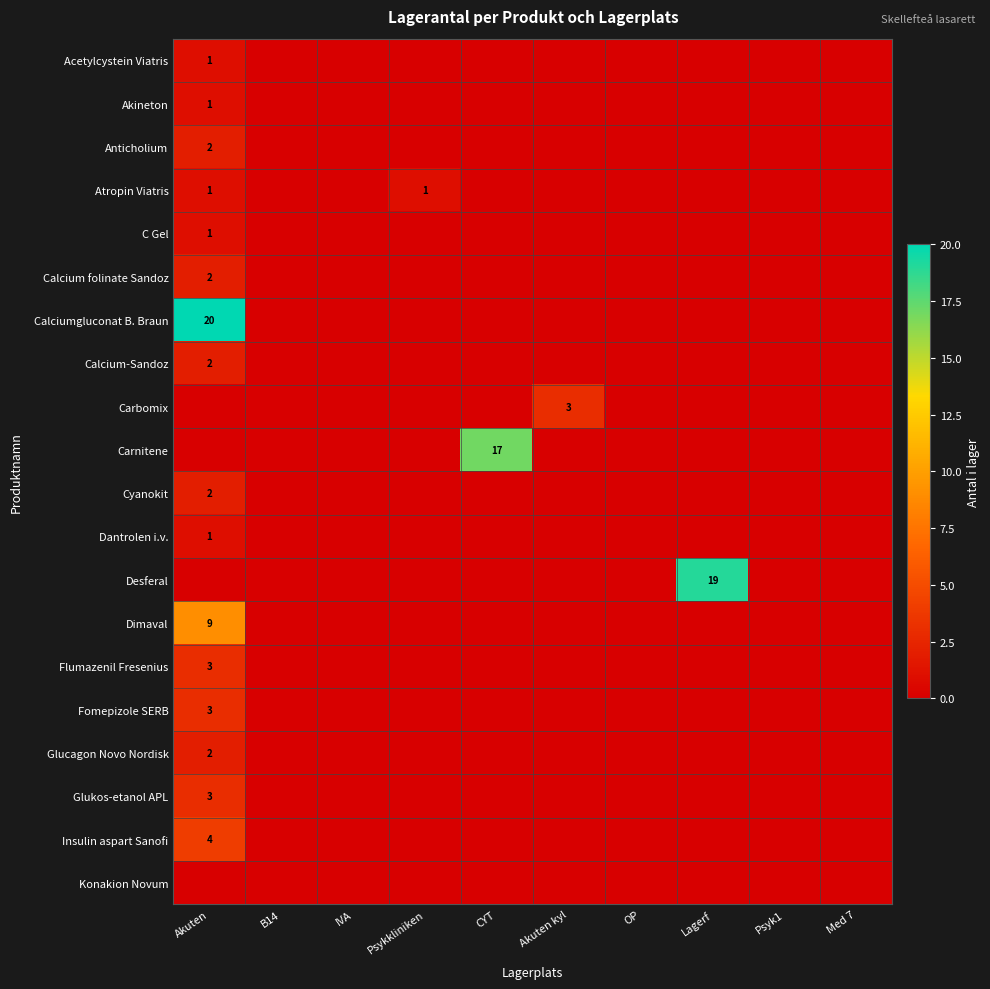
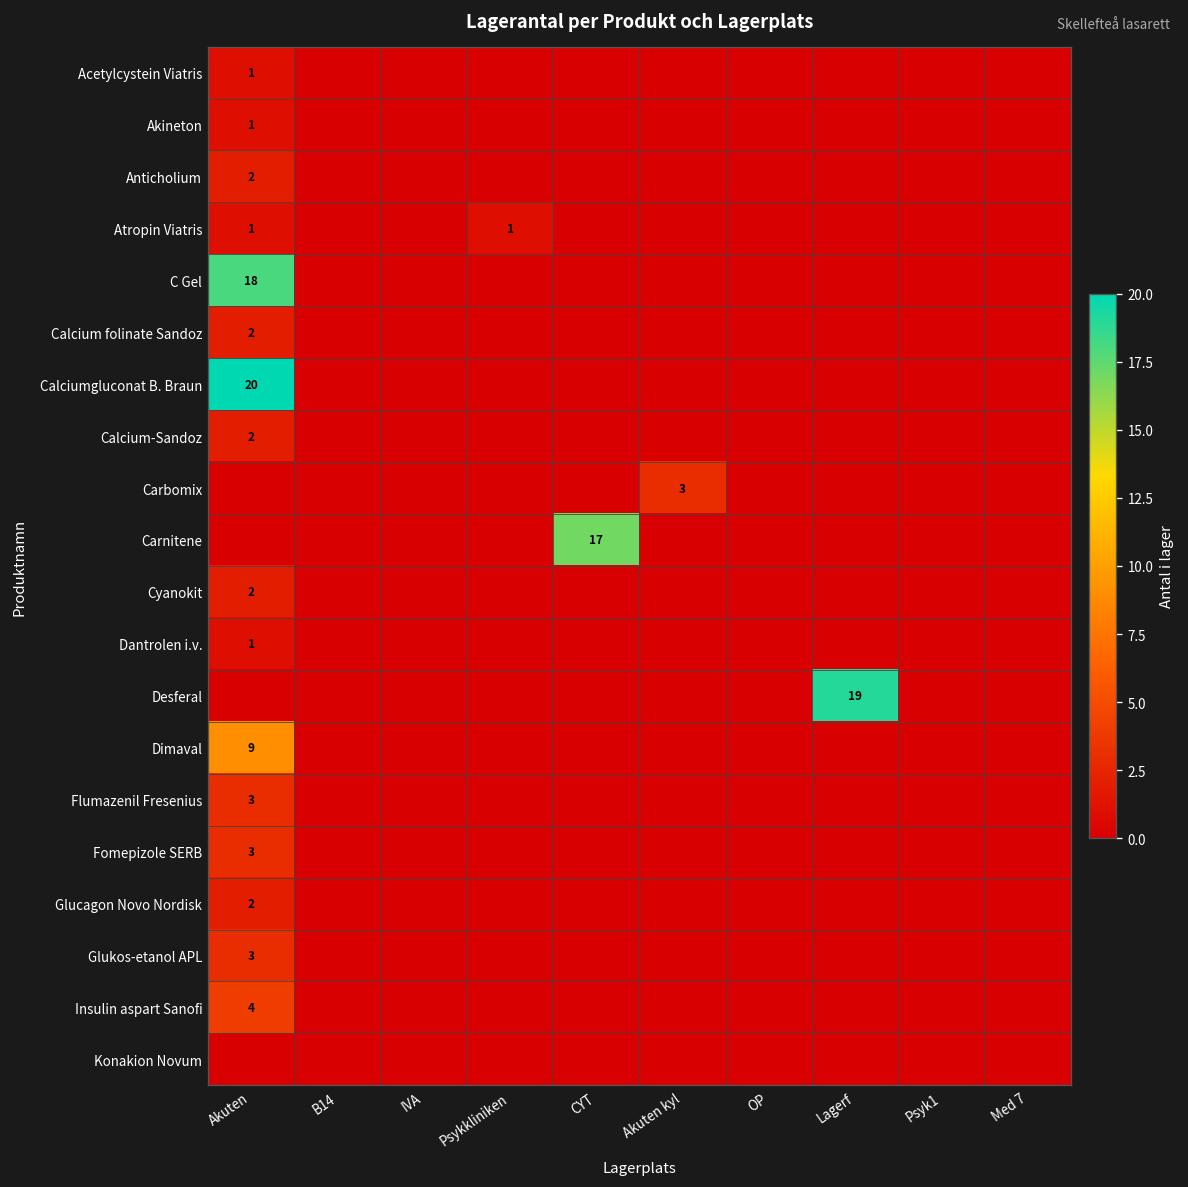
C Gel, Akuten: 1 -> 18
